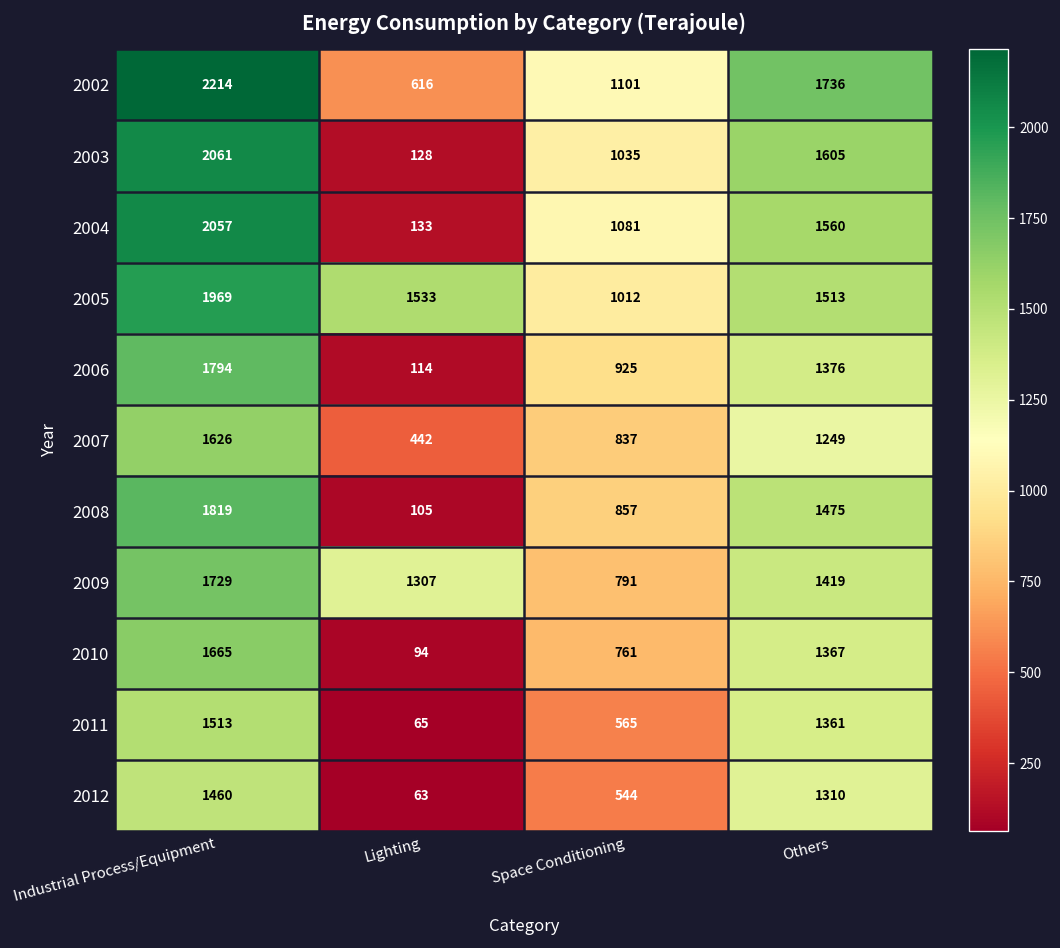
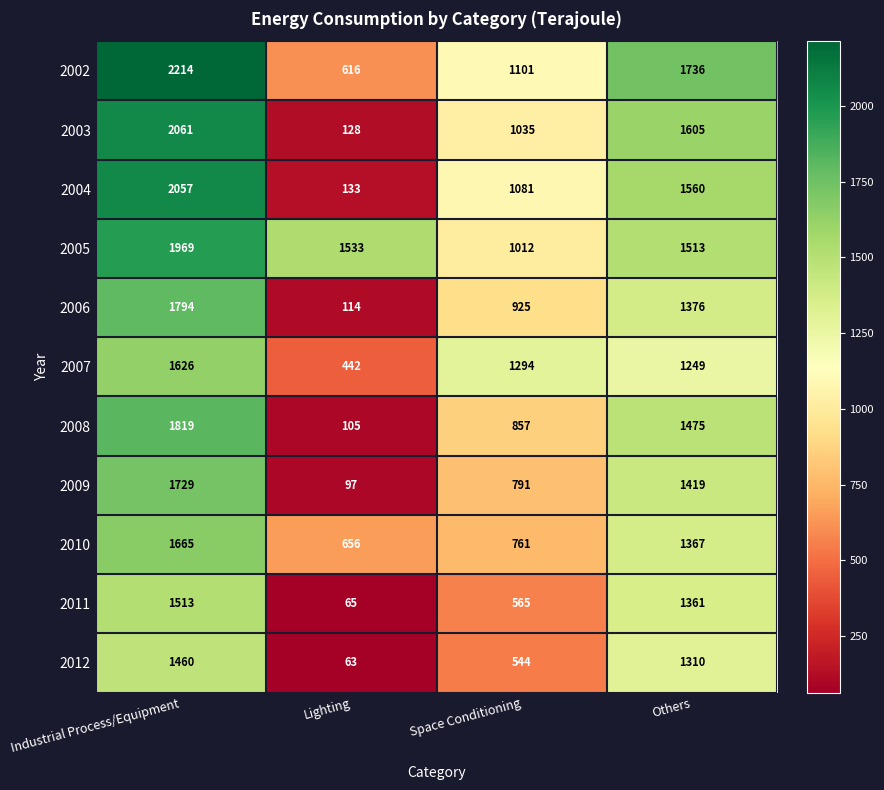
2007, Space Conditioning: 837 -> 1294
2009, Lighting: 1307 -> 97
2010, Lighting: 94 -> 656
